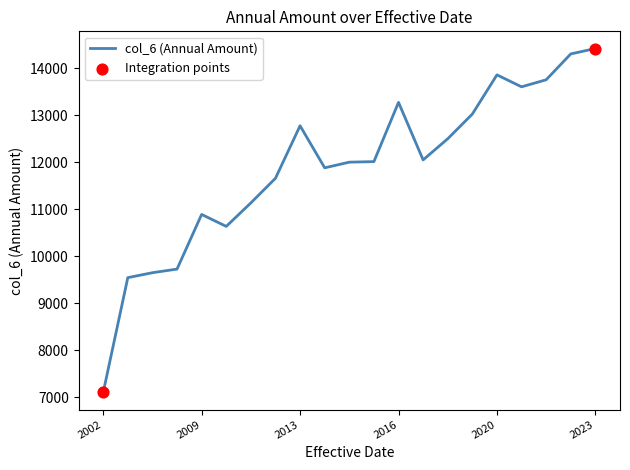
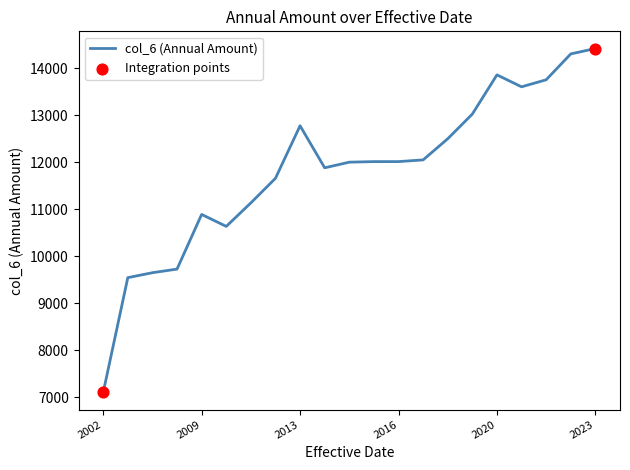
col_6 (Annual Amount), 2016: 13300 -> 12000
